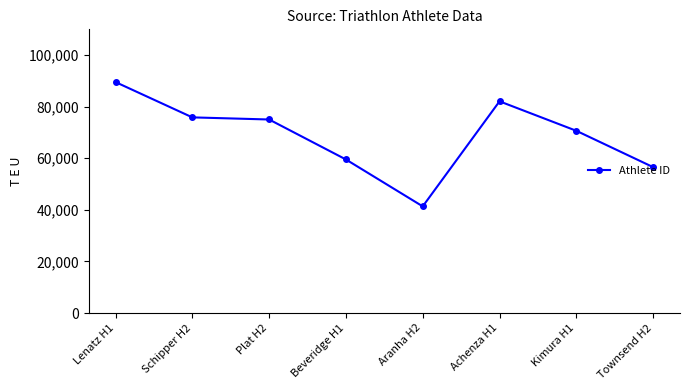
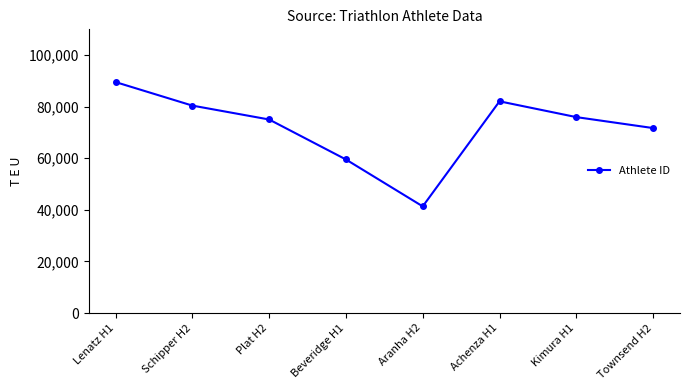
Schipper H2: 76,000 -> 80,000
Kimura H1: 71,000 -> 76,000
Townsend H2: 57,000 -> 72,000
